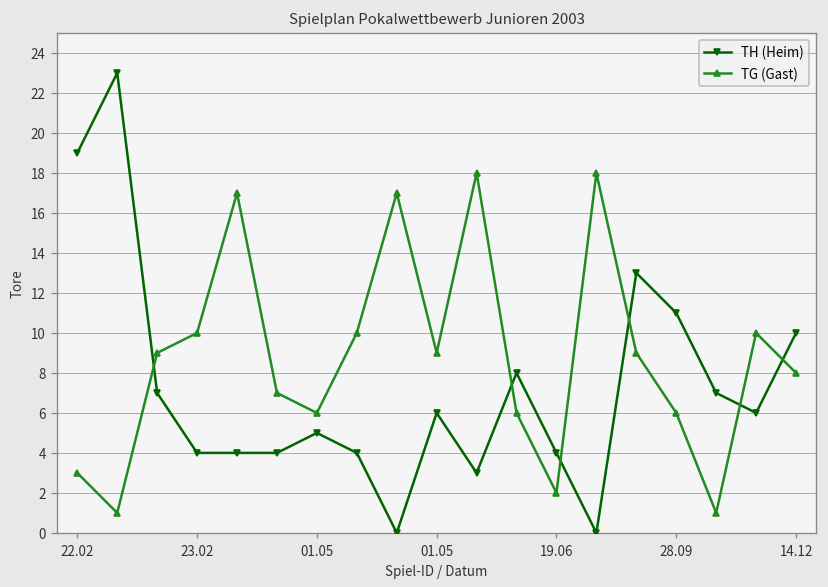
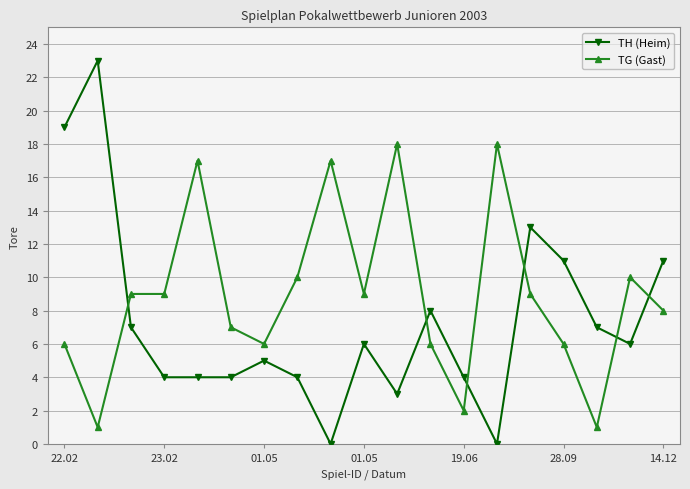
TG (Gast), 22.02: 3 -> 6
TG (Gast), 23.02: 10 -> 9
TH (Heim), 14.12: 10 -> 11
